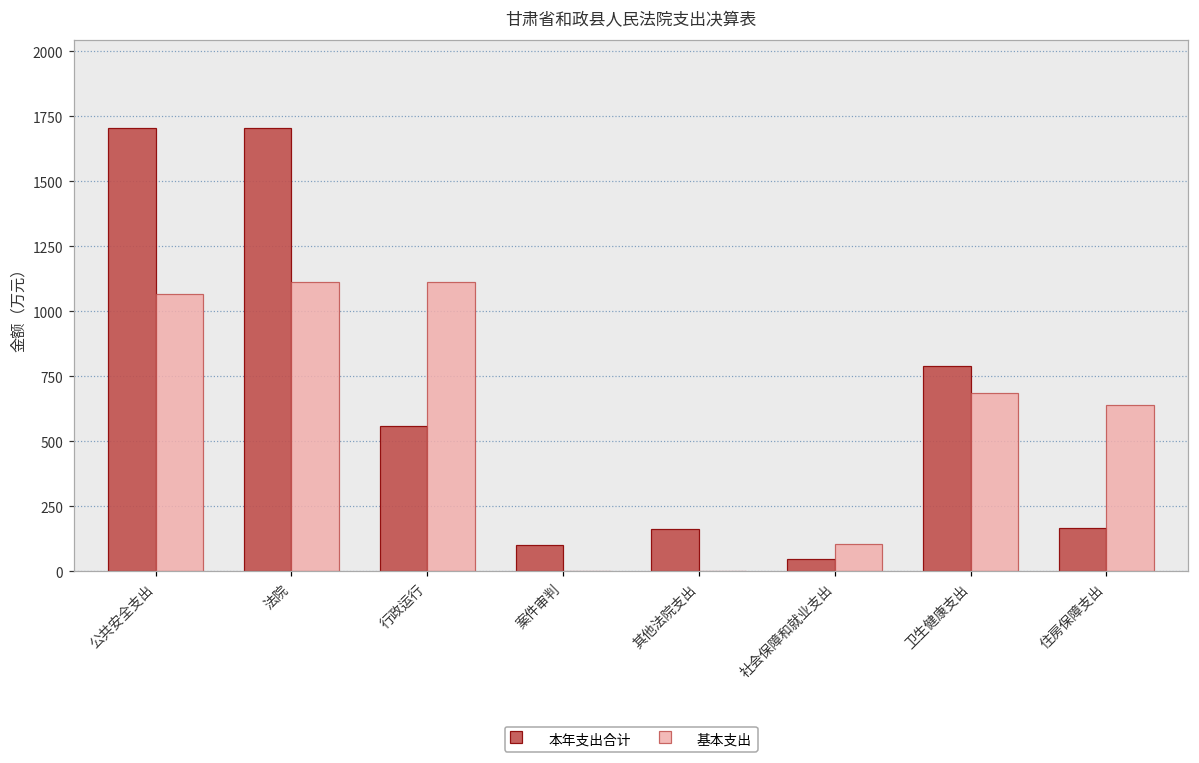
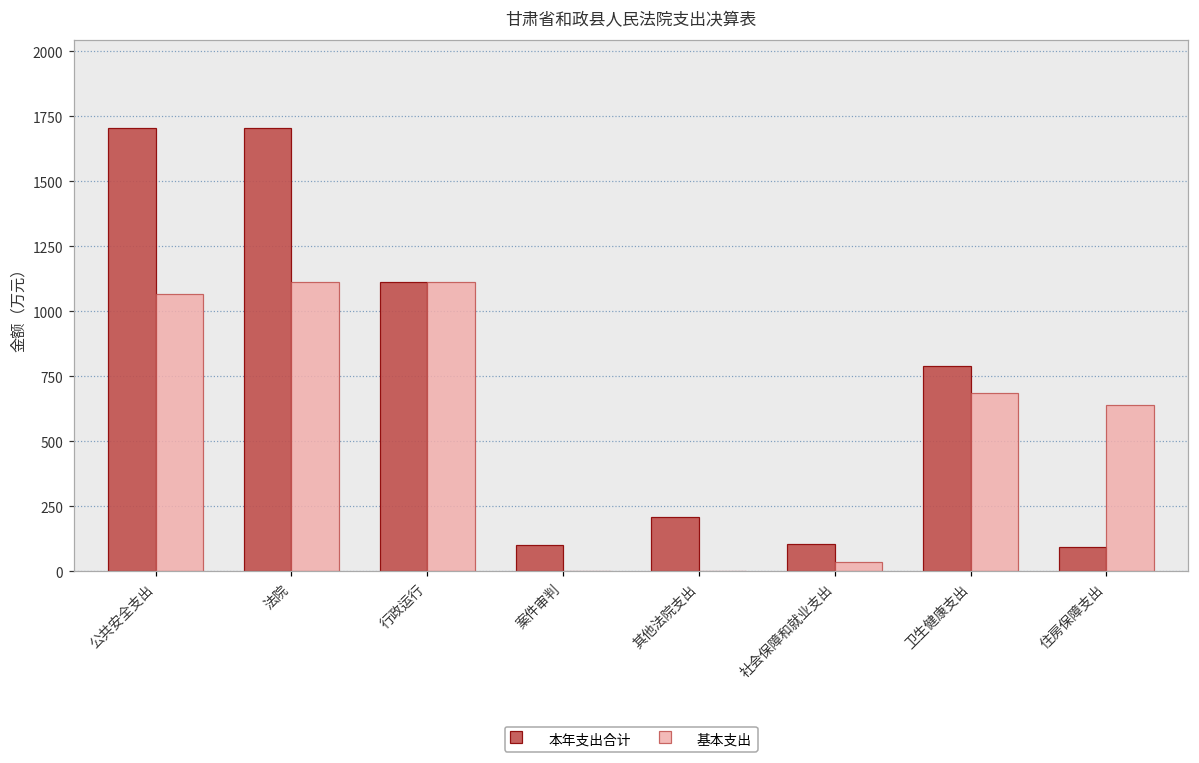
本年支出合计, 行政运行: 560 -> 1110
本年支出合计, 其他法院支出: 160 -> 210
本年支出合计, 社会保障和就业支出: 50 -> 100
基本支出, 社会保障和就业支出: 100 -> 30
本年支出合计, 住房保障支出: 170 -> 90
